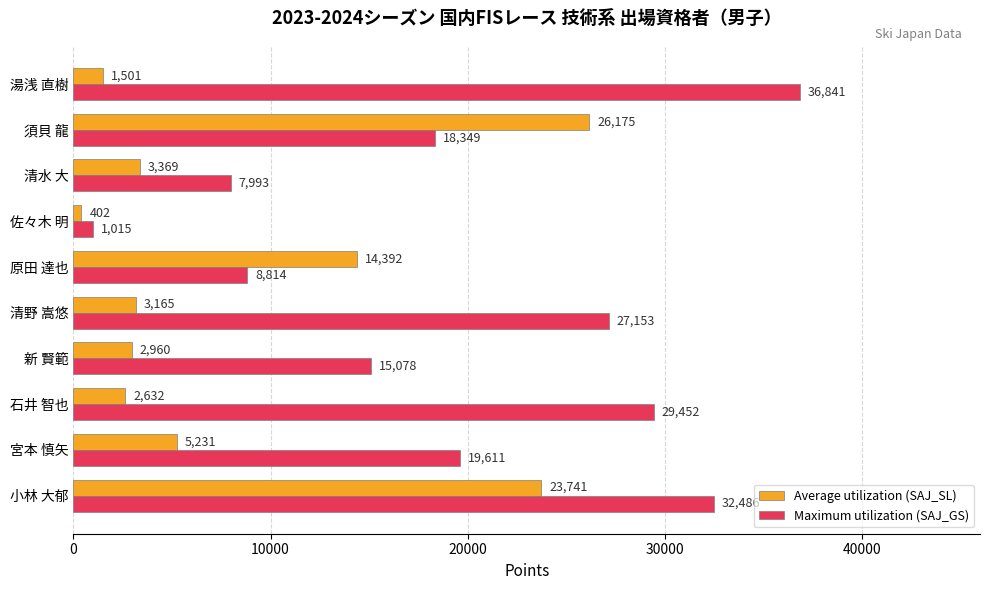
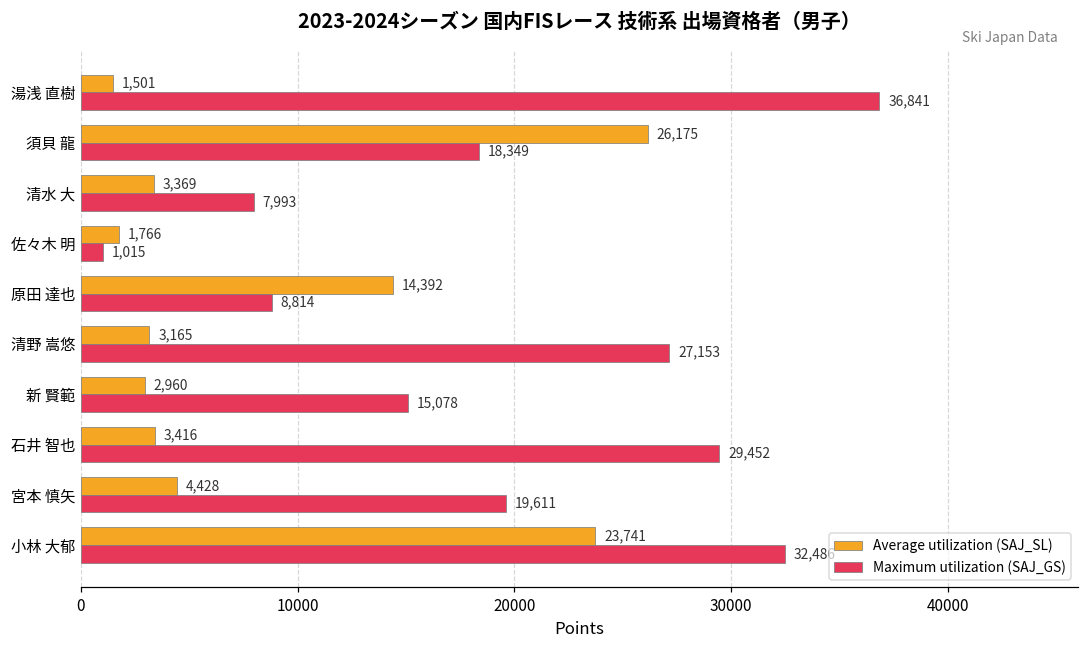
Average utilization (SAJ_SL), 佐々木 明: 402 -> 1,766
Average utilization (SAJ_SL), 石井 智也: 2,632 -> 3,416
Average utilization (SAJ_SL), 宮本 慎矢: 5,231 -> 4,428
